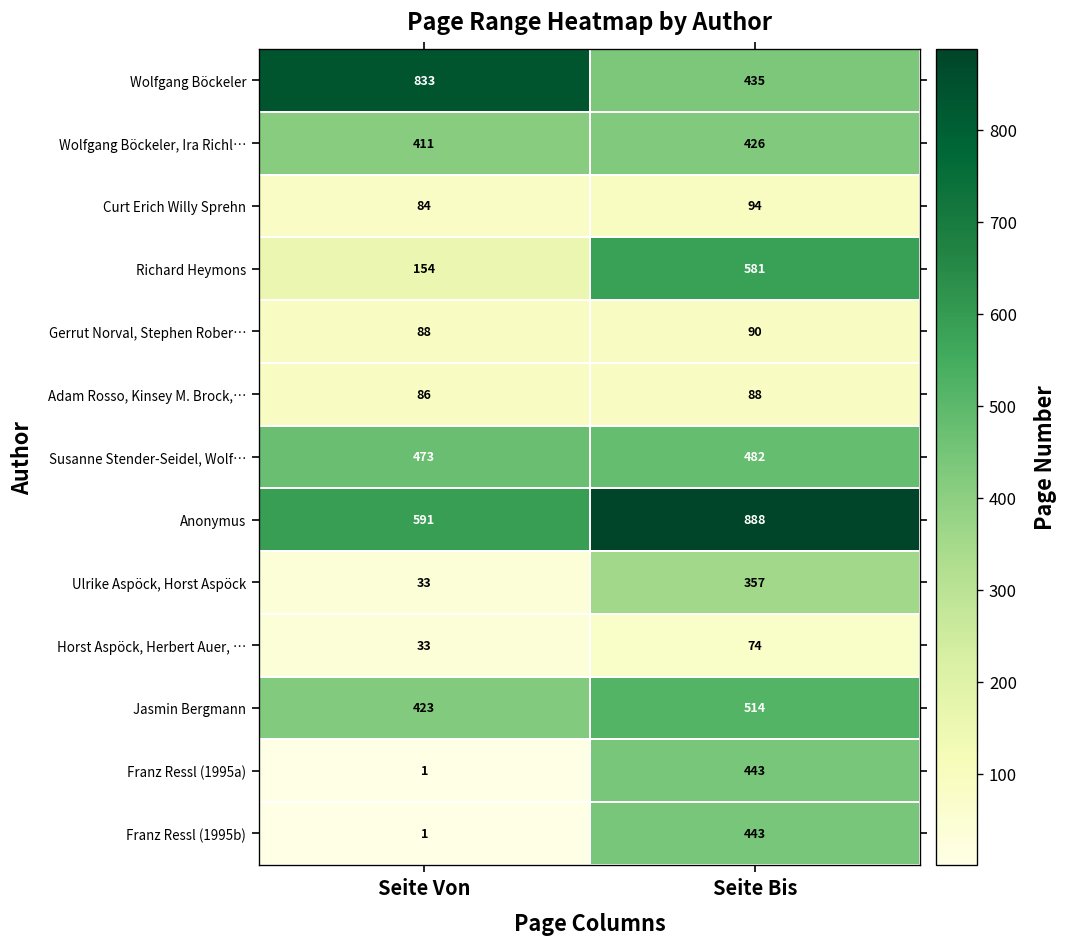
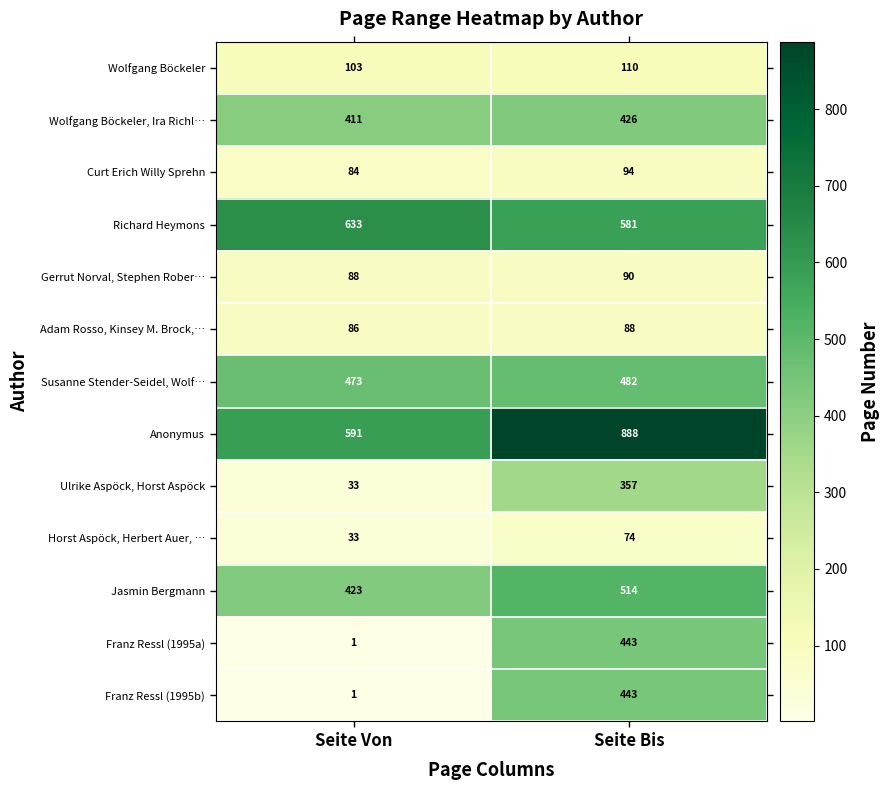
Wolfgang Böckeler, Seite Von: 833 -> 103
Wolfgang Böckeler, Seite Bis: 435 -> 110
Richard Heymons, Seite Von: 154 -> 633
